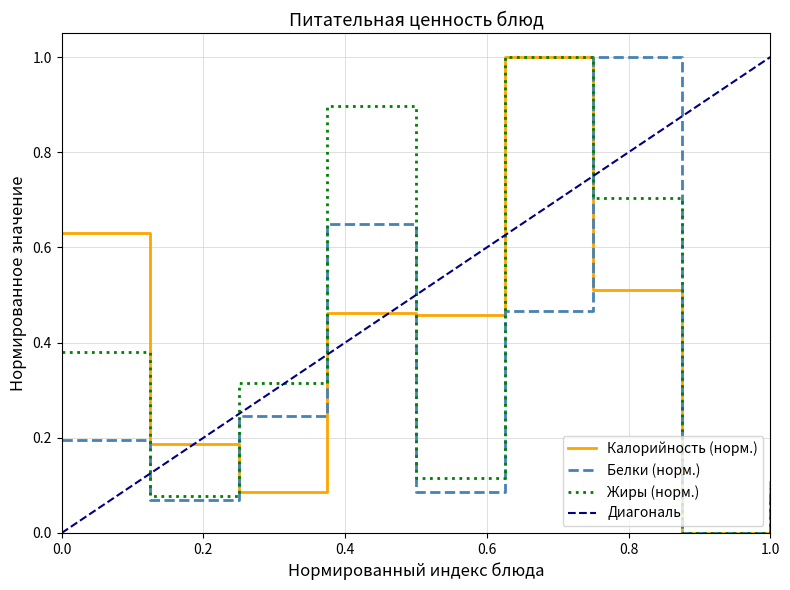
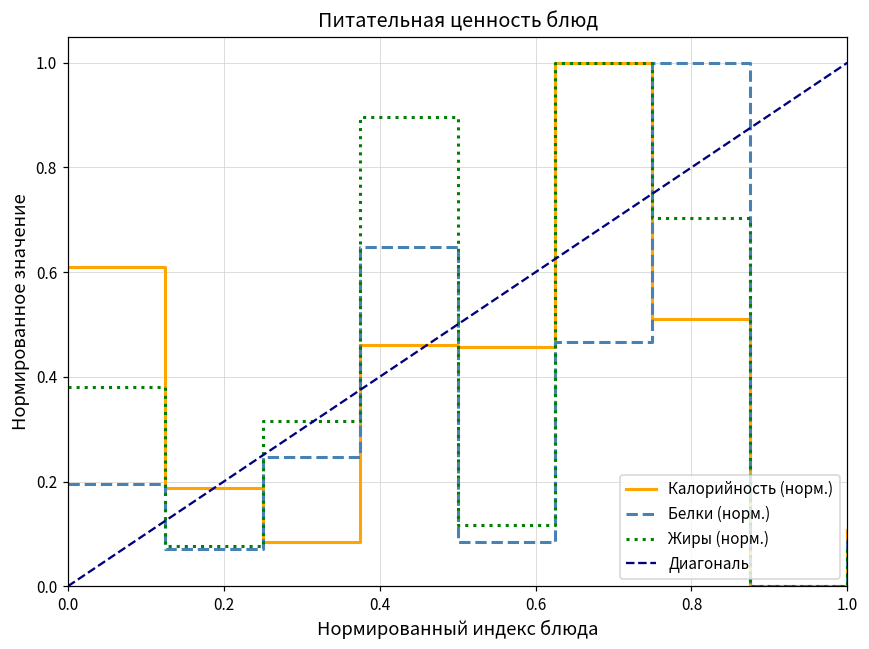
Калорийность (норм.), 0.0: 0.63 -> 0.61
